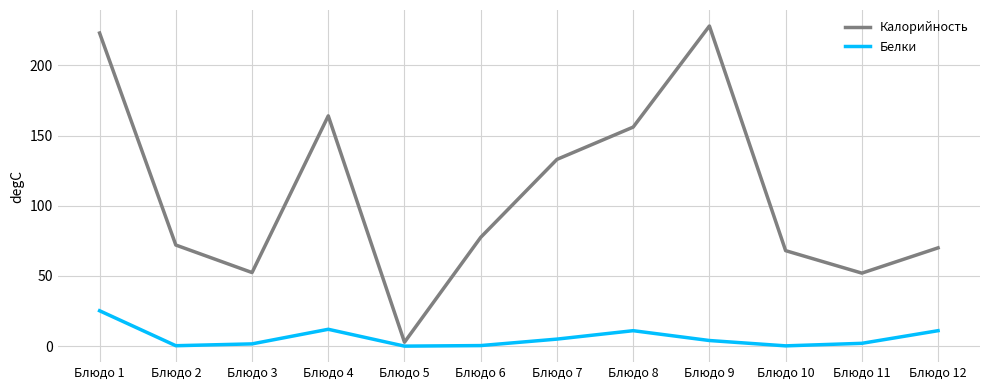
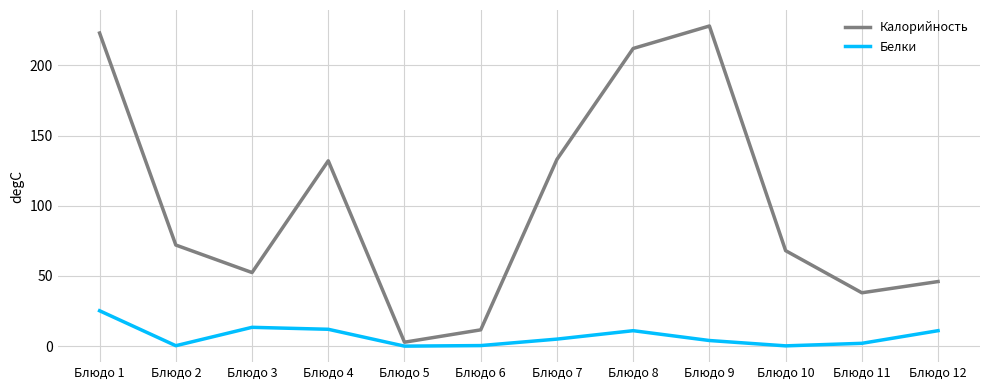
Белки, Блюдо 3: 2 -> 13
Калорийность, Блюдо 4: 164 -> 132
Калорийность, Блюдо 6: 78 -> 12
Калорийность, Блюдо 8: 156 -> 212
Калорийность, Блюдо 11: 52 -> 38
Калорийность, Блюдо 12: 70 -> 46
